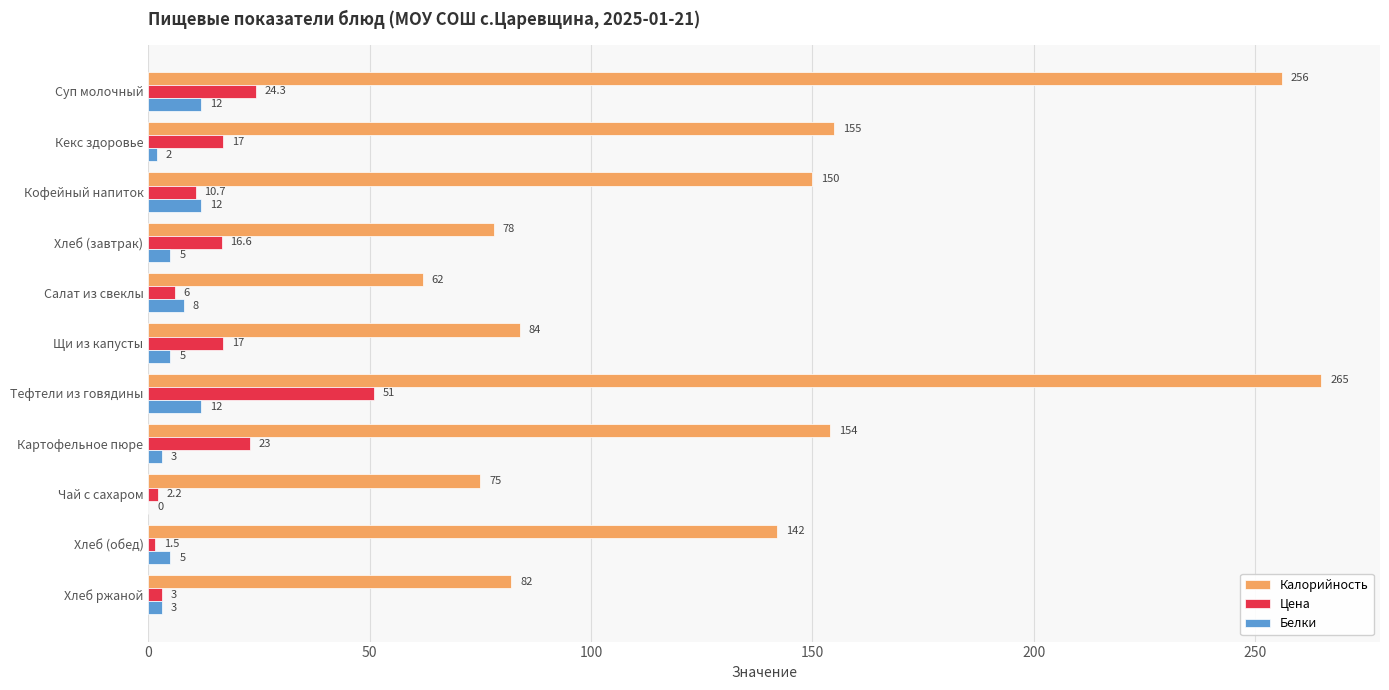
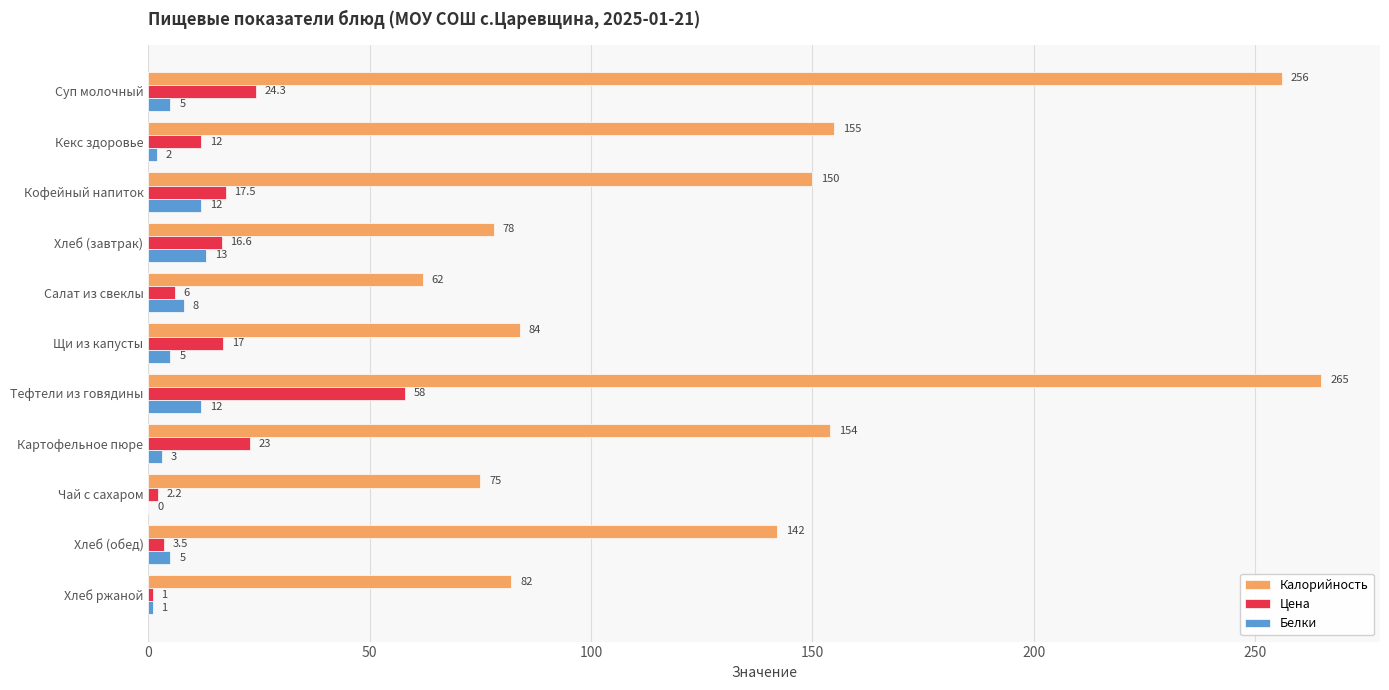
Белки, Суп молочный: 12 -> 5
Цена, Кекс здоровье: 17 -> 12
Цена, Кофейный напиток: 10.7 -> 17.5
Белки, Хлеб (завтрак): 5 -> 13
Цена, Тефтели из говядины: 51 -> 58
Цена, Хлеб (обед): 1.5 -> 3.5
Цена, Хлеб ржаной: 3 -> 1
Белки, Хлеб ржаной: 3 -> 1
